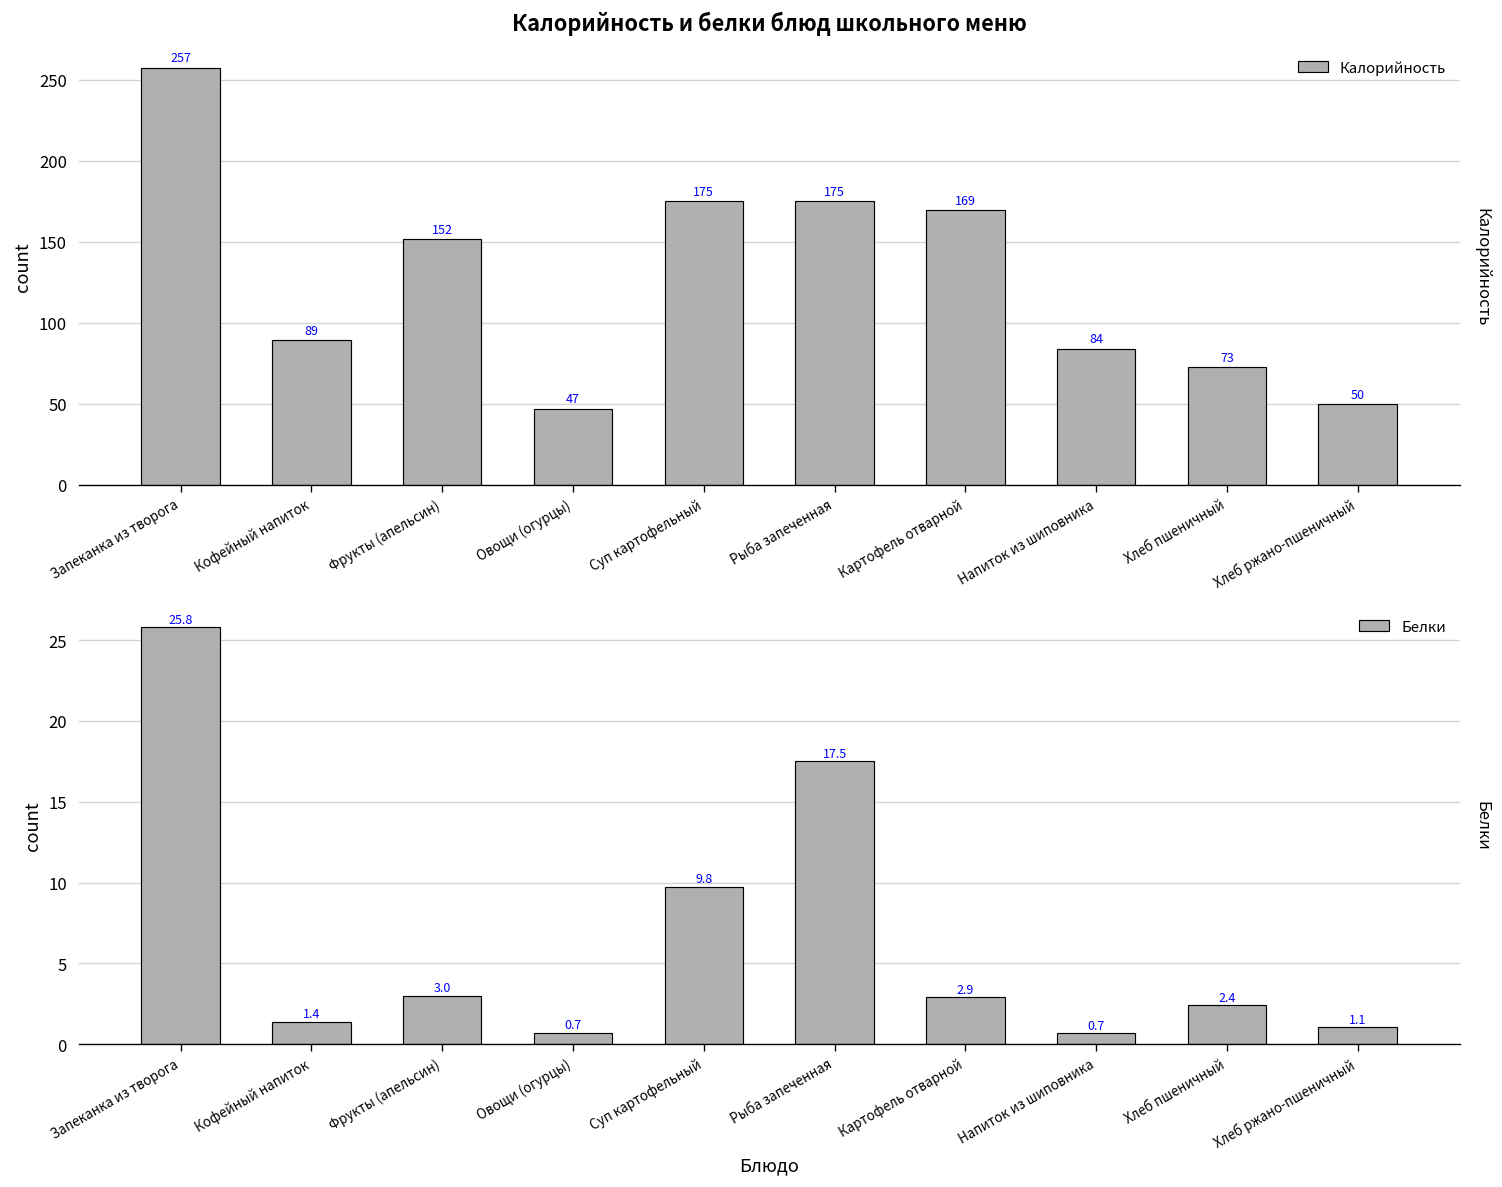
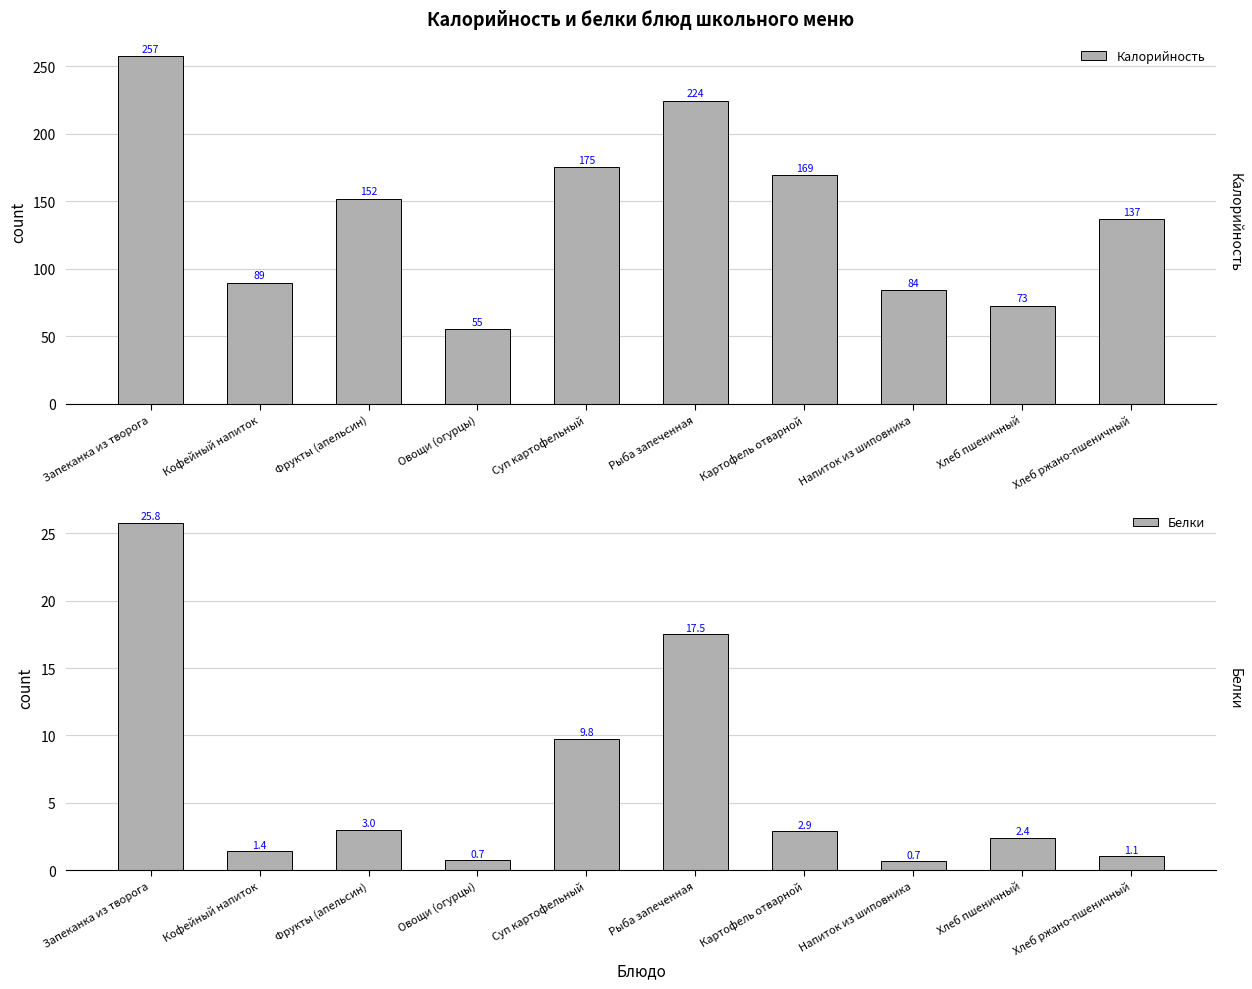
Калорийность и белки блюд школьного меню, Овощи (огурцы): 47 -> 55
Калорийность и белки блюд школьного меню, Рыба запеченная: 175 -> 224
Калорийность и белки блюд школьного меню, Хлеб ржано-пшеничный: 50 -> 137
